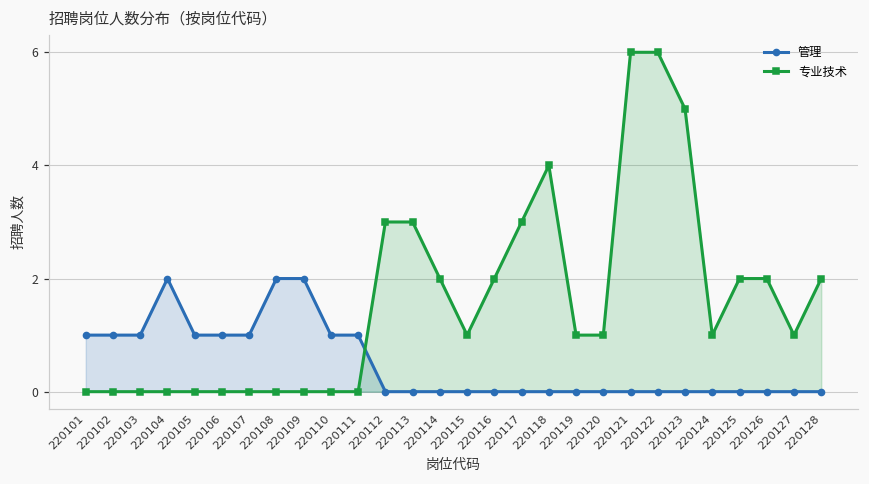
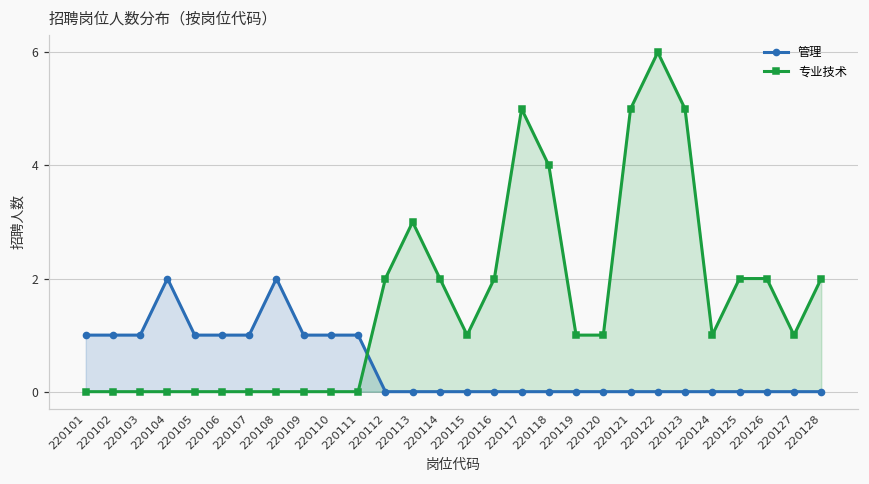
管理, 220109: 2 -> 1
专业技术, 220112: 3 -> 2
专业技术, 220117: 3 -> 5
专业技术, 220121: 6 -> 5
